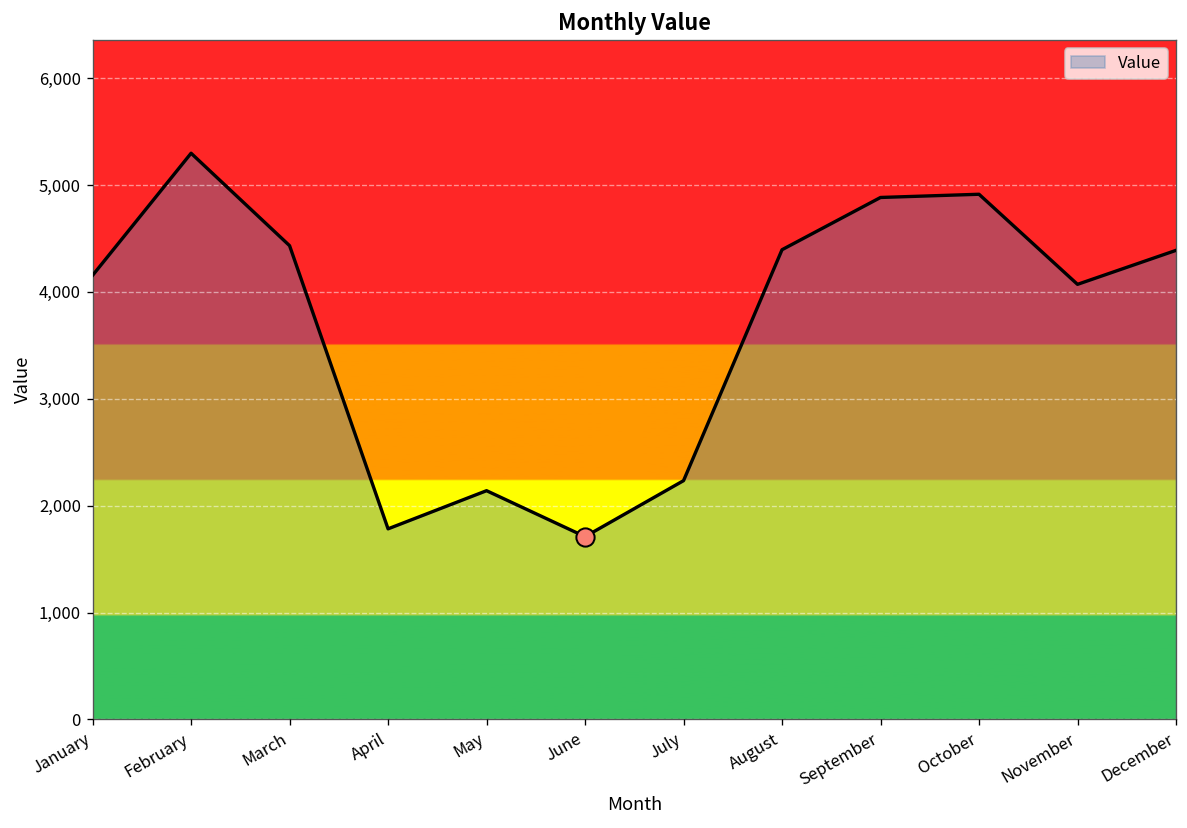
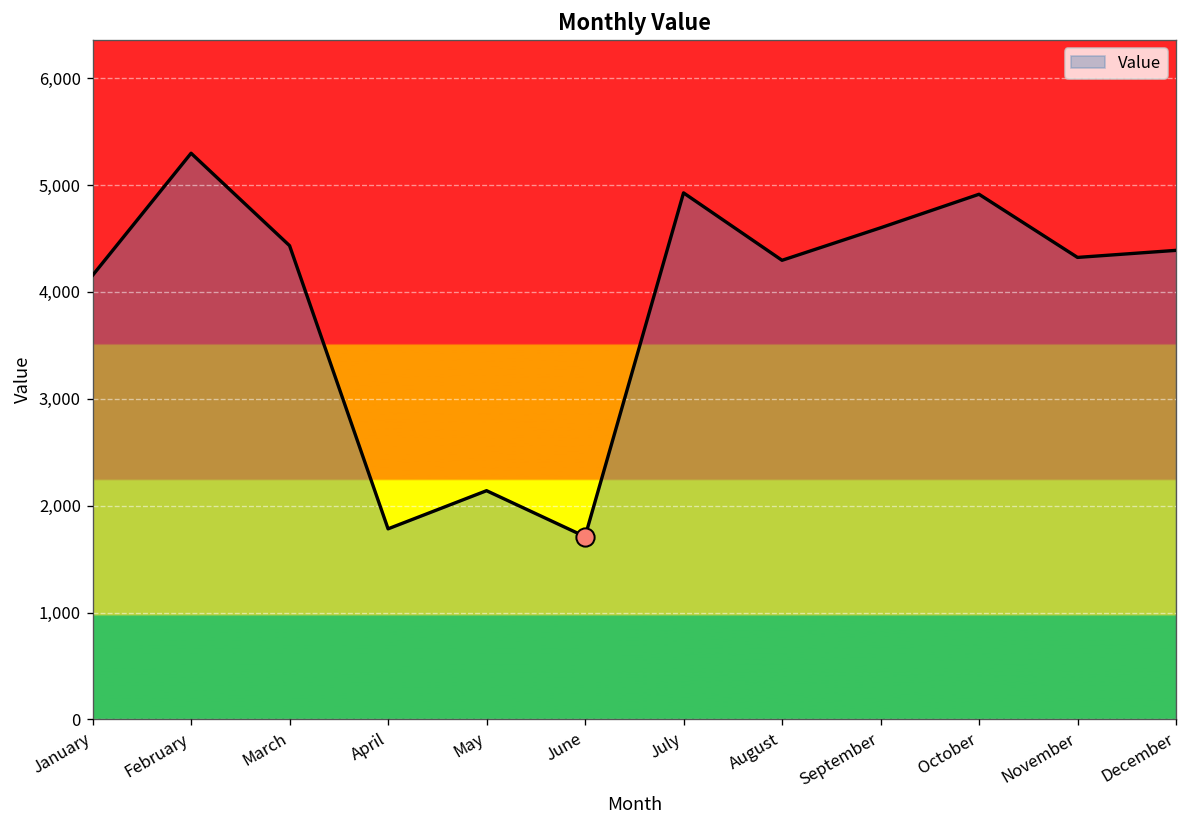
Value, July: 2,200 -> 4,900
Value, August: 4,400 -> 4,300
Value, September: 4,900 -> 4,600
Value, November: 4,100 -> 4,300
